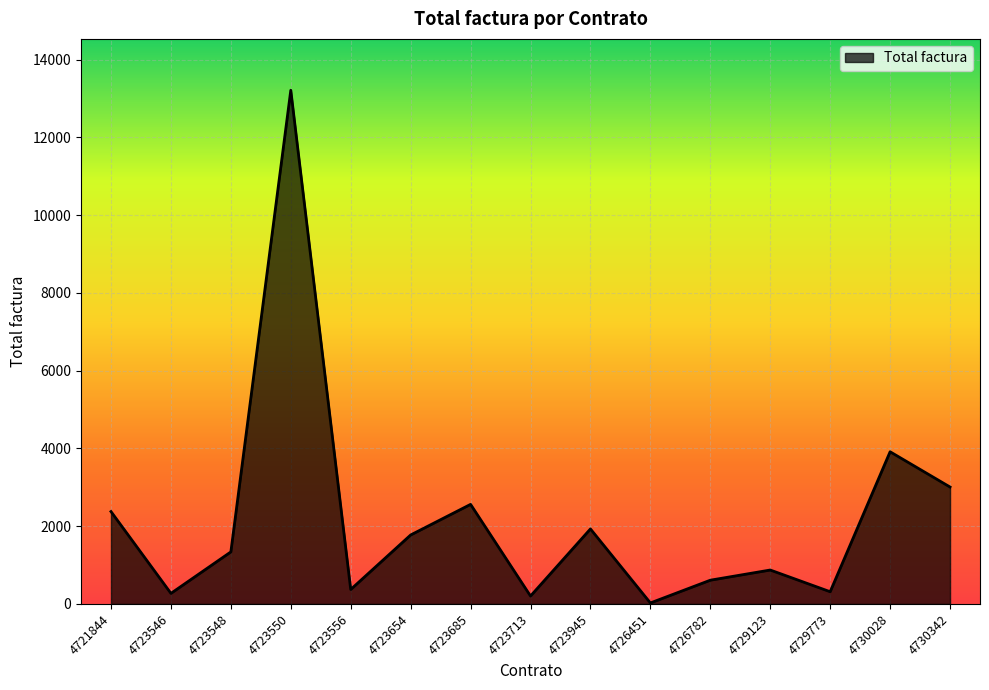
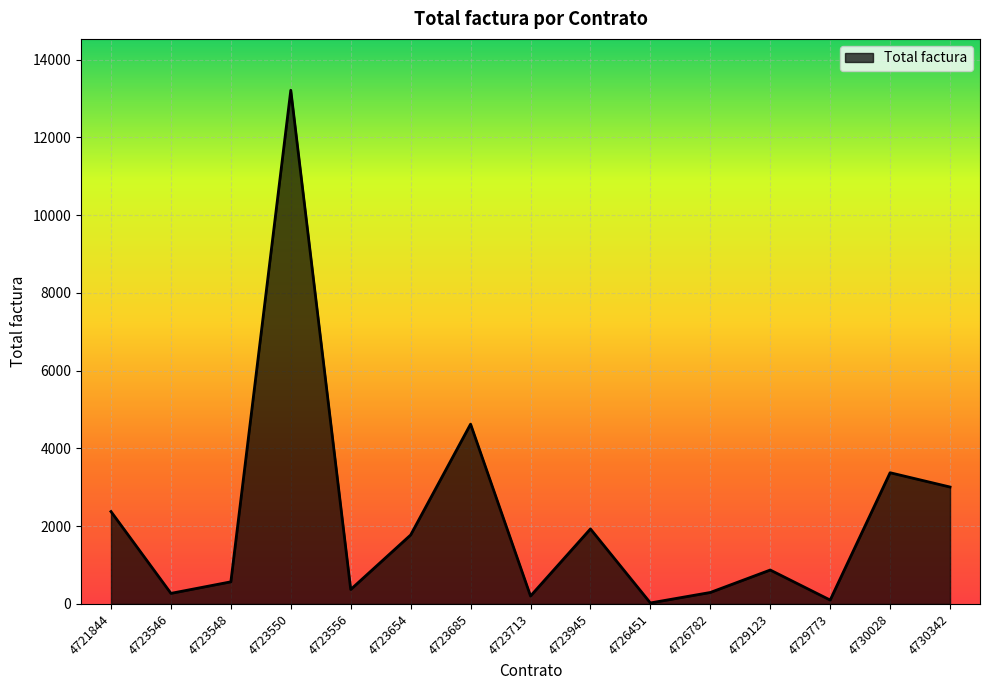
4723548: 1300 -> 600
4723685: 2600 -> 4600
4726782: 600 -> 300
4729773: 300 -> 100
4730028: 3900 -> 3400
